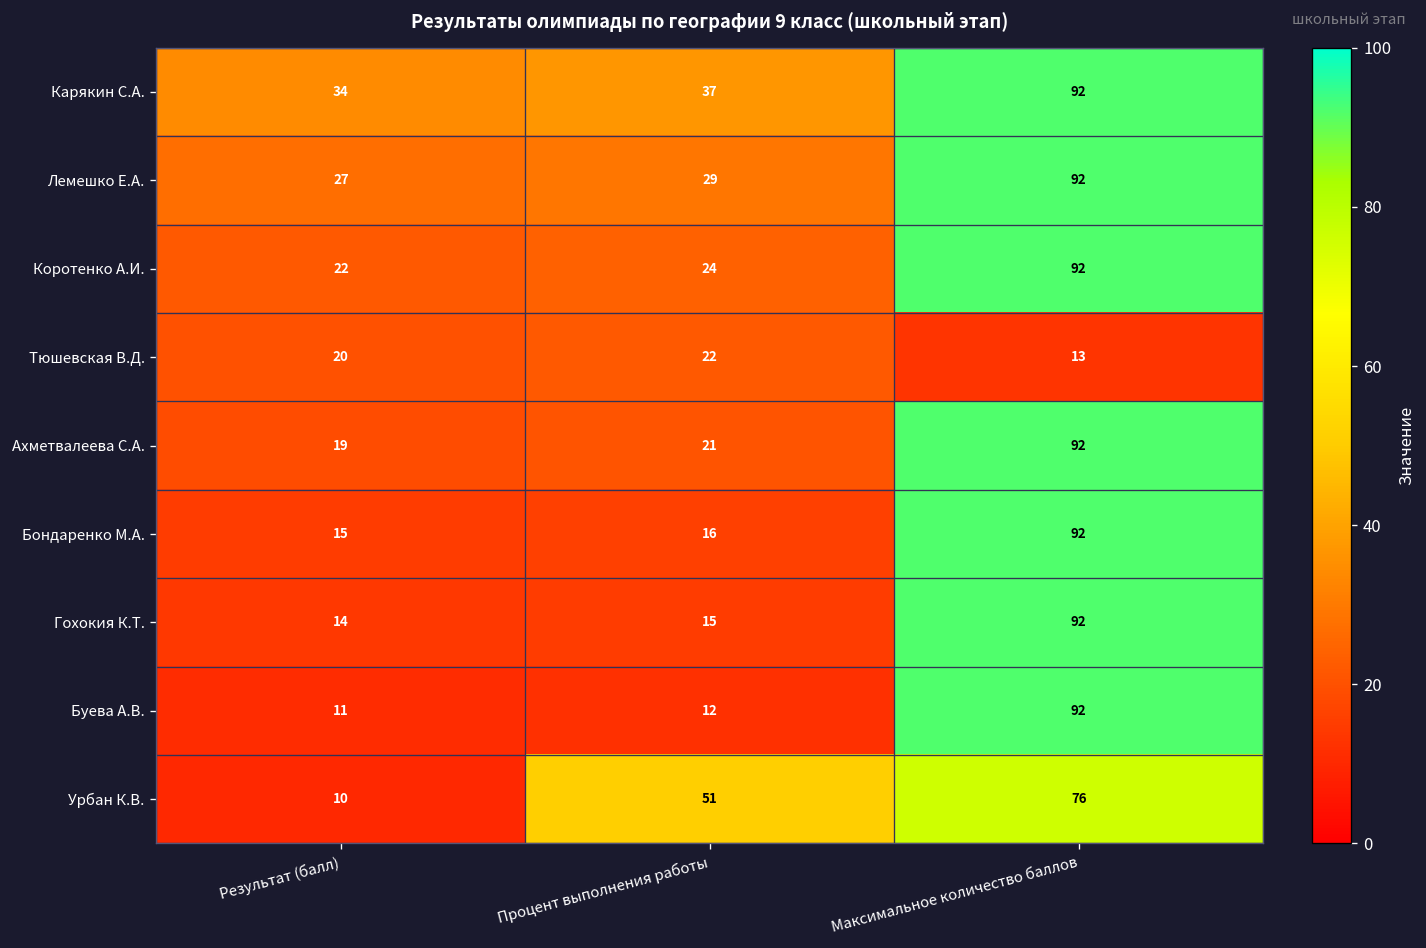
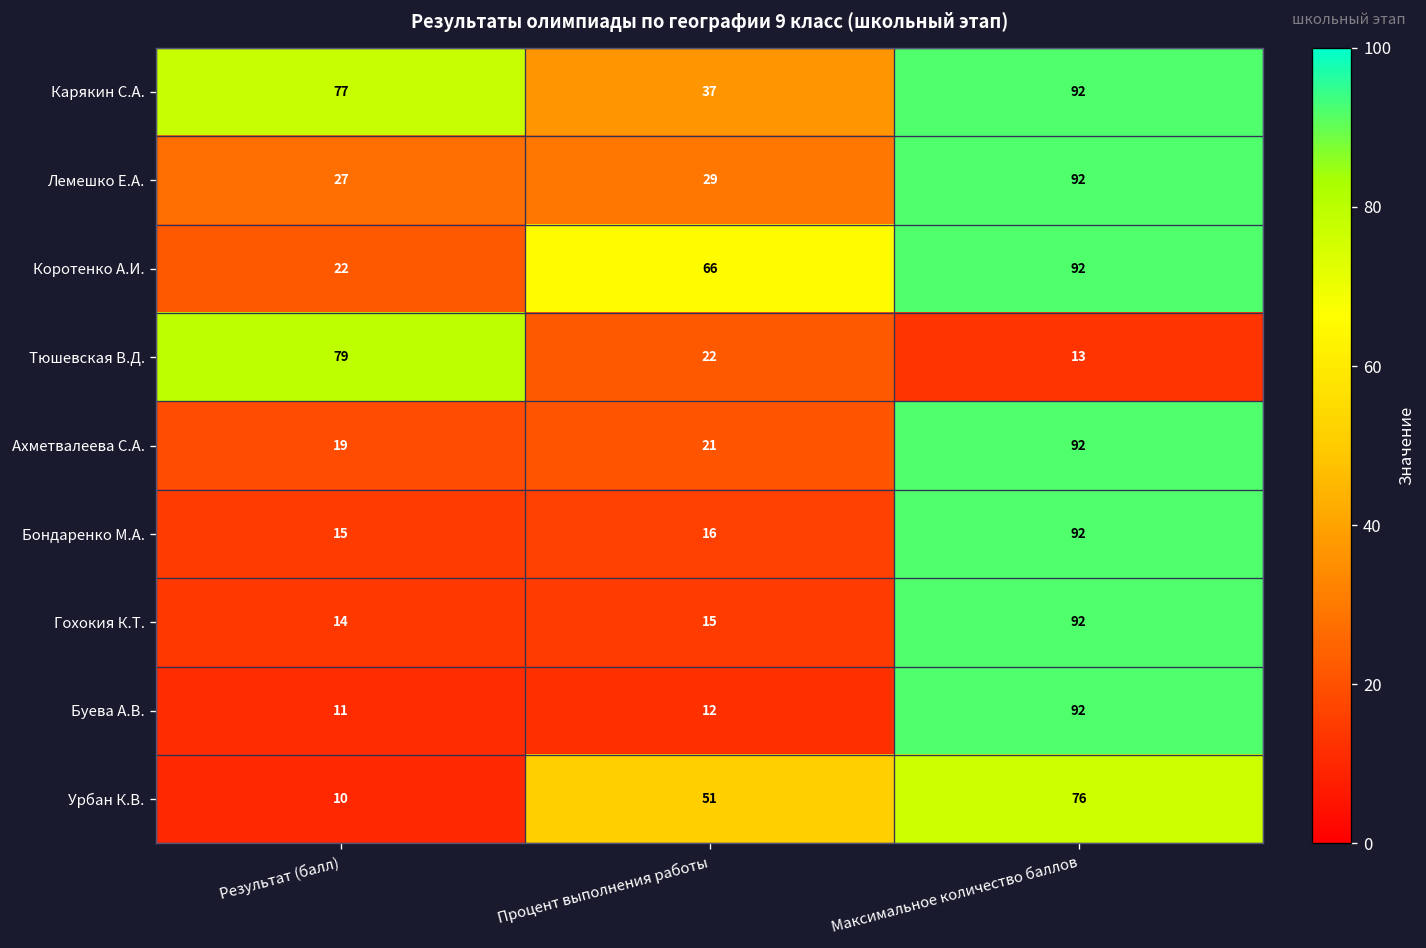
Карякин С.А., Результат (балл): 34 -> 77
Коротенко А.И., Процент выполнения работы: 24 -> 66
Тюшевская В.Д., Результат (балл): 20 -> 79
